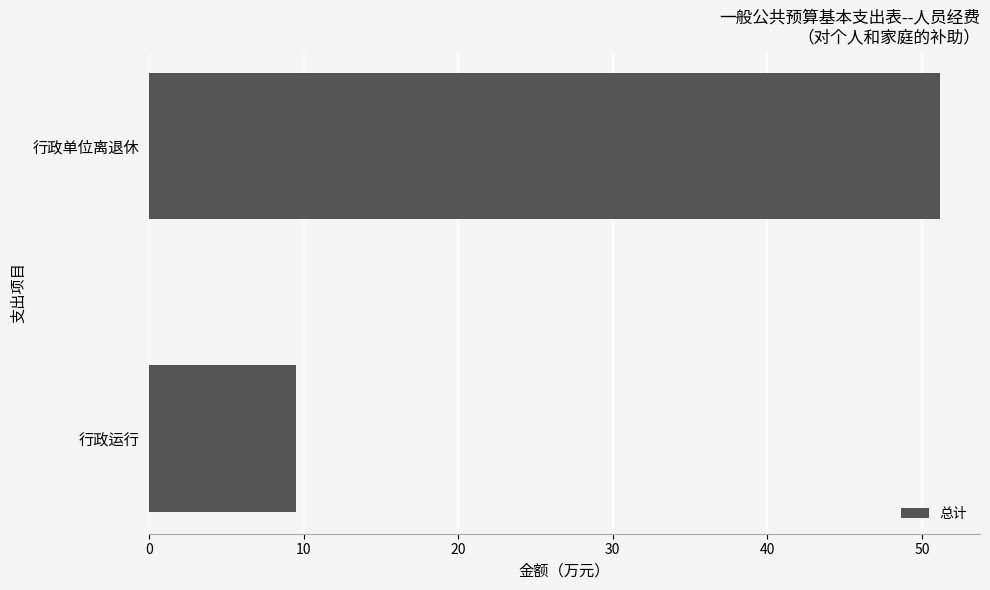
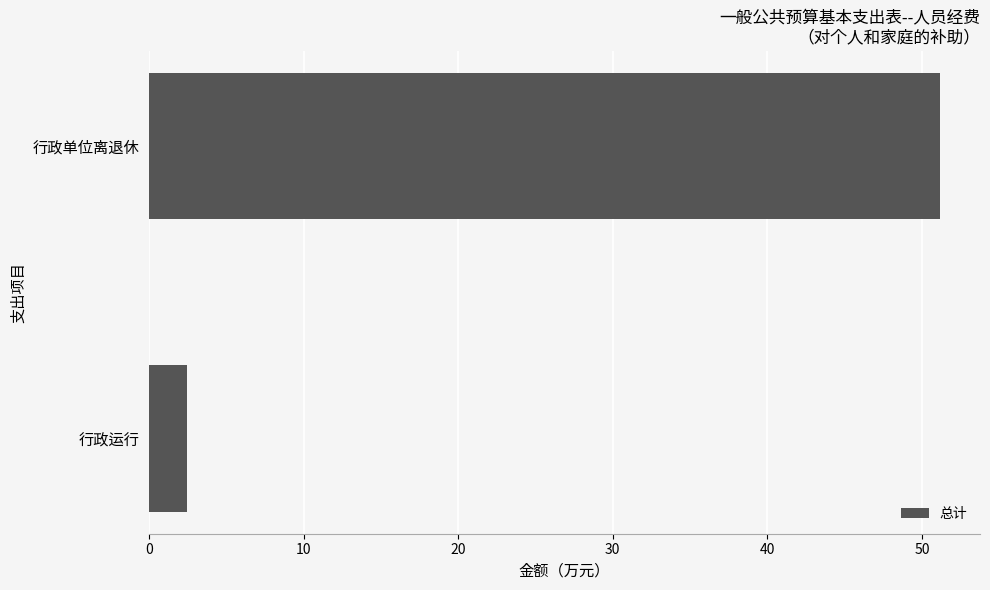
行政运行: 9.5 -> 2.4
